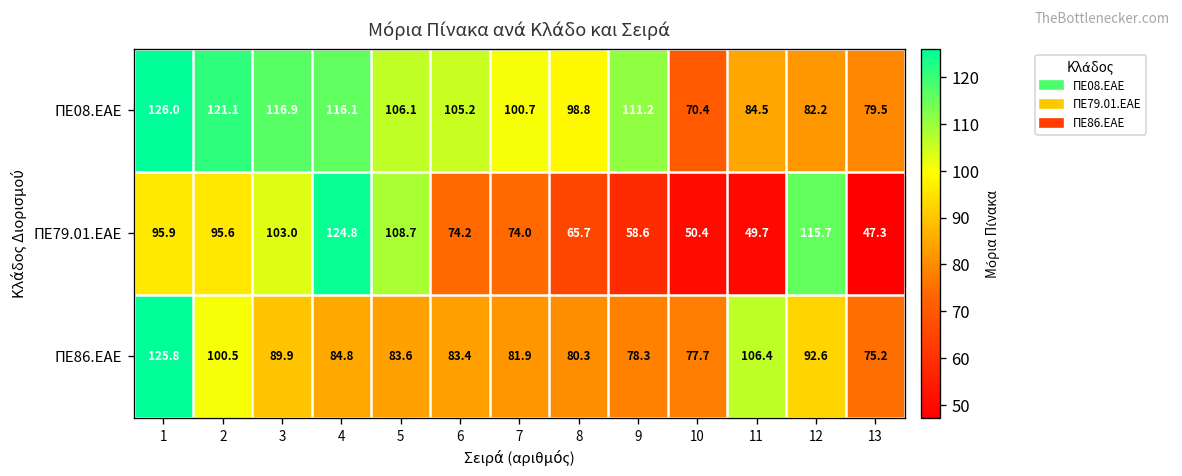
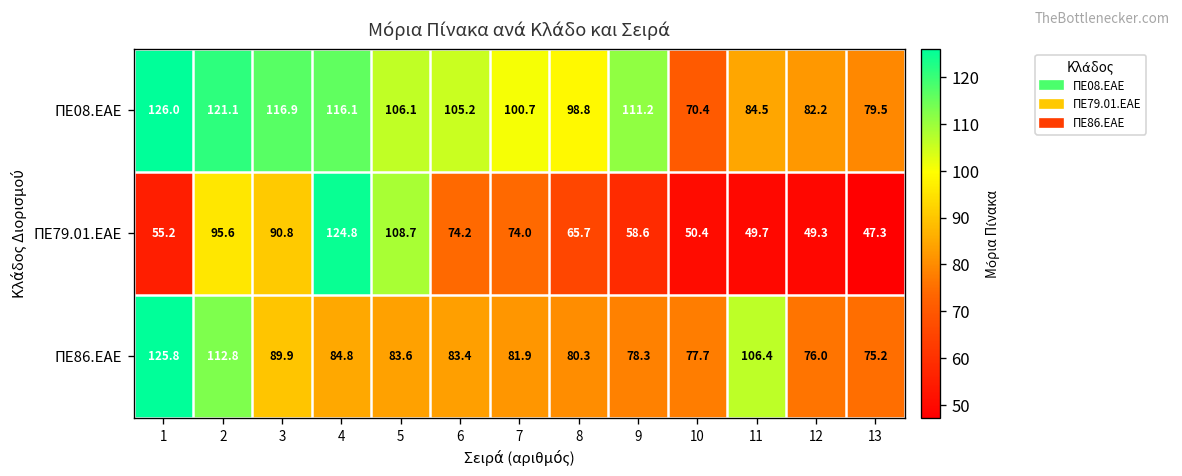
ΠΕ79.01.ΕΑΕ, 1: 95.9 -> 55.2
ΠΕ79.01.ΕΑΕ, 3: 103.0 -> 90.8
ΠΕ79.01.ΕΑΕ, 12: 115.7 -> 49.3
ΠΕ86.ΕΑΕ, 2: 100.5 -> 112.8
ΠΕ86.ΕΑΕ, 12: 92.6 -> 76.0
